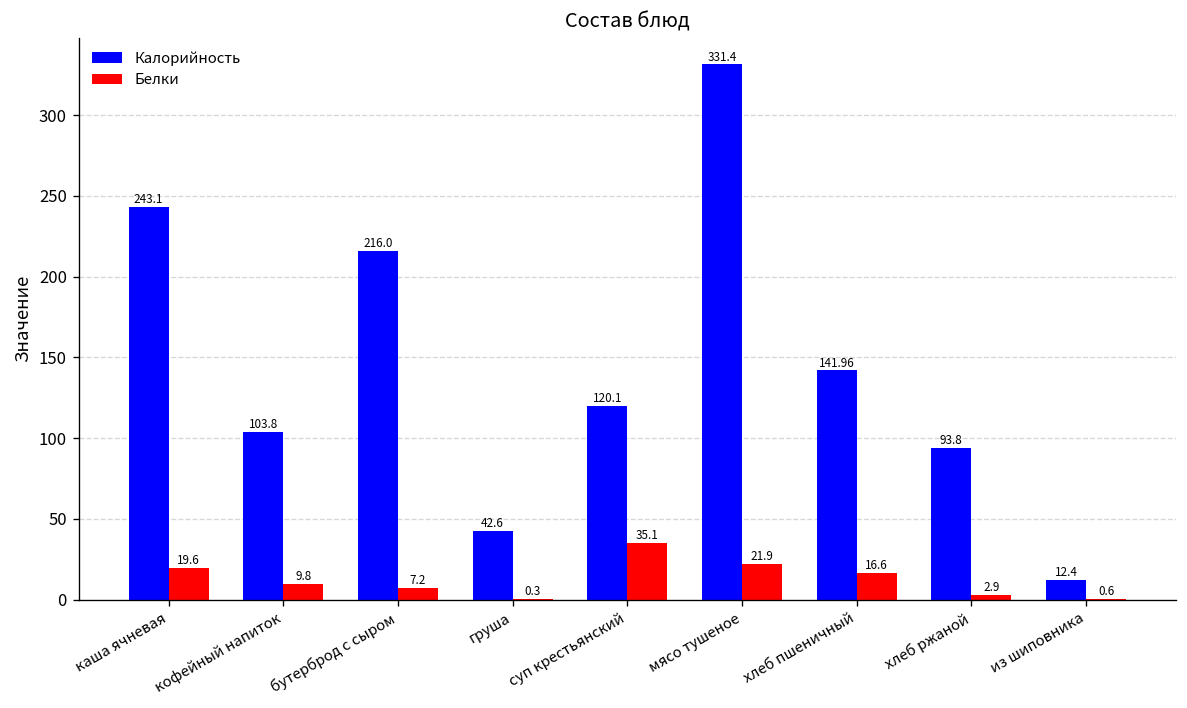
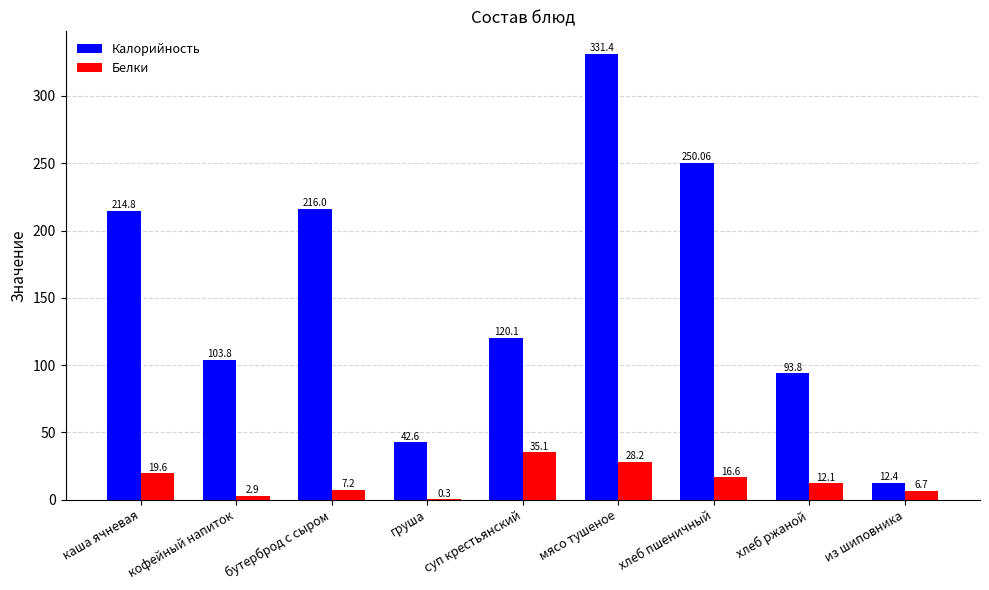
Калорийность, каша ячневая: 243.1 -> 214.8
Белки, кофейный напиток: 9.8 -> 2.9
Белки, мясо тушеное: 21.9 -> 28.2
Калорийность, хлеб пшеничный: 141.96 -> 250.06
Белки, хлеб ржаной: 2.9 -> 12.1
Белки, из шиповника: 0.6 -> 6.7
